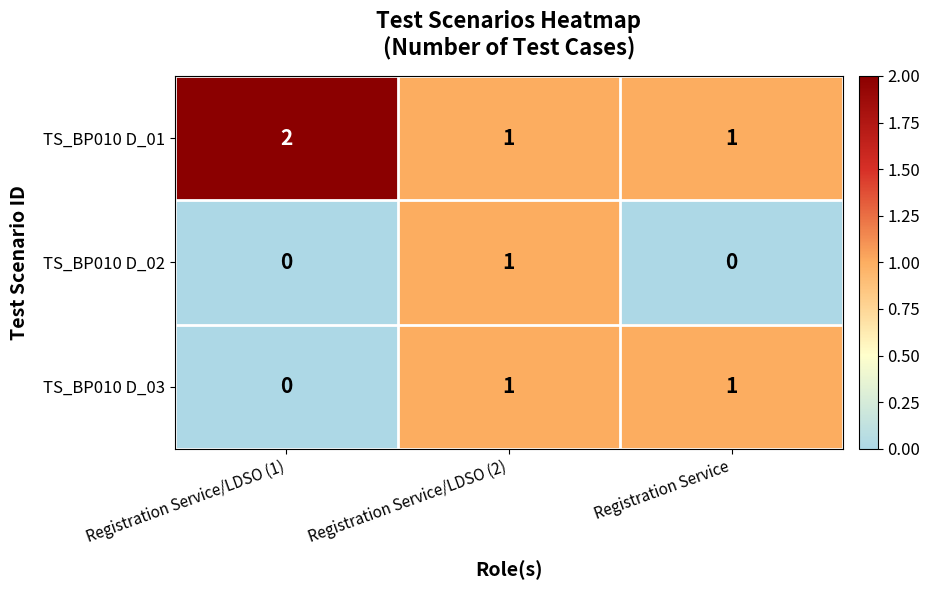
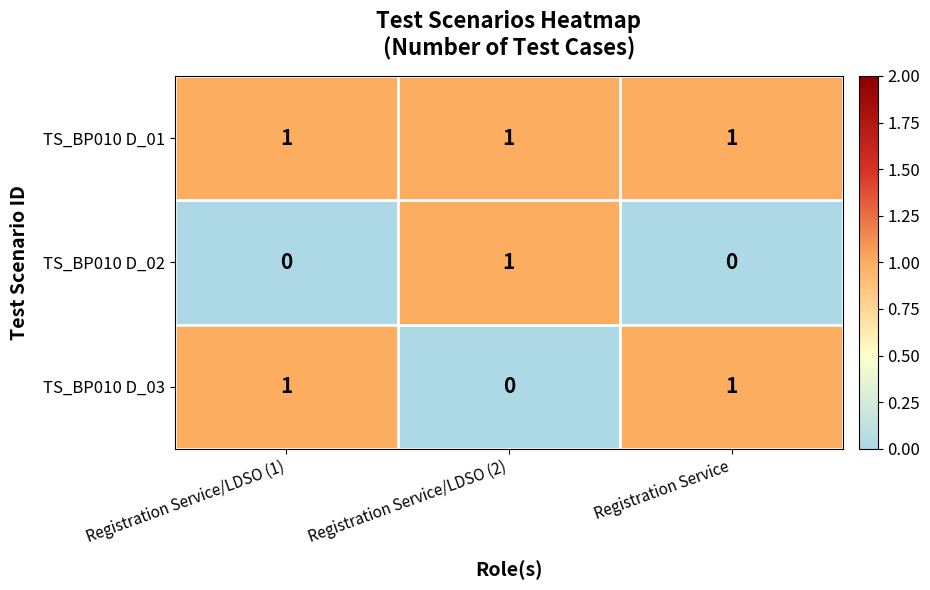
TS_BP010 D_01, Registration Service/LDSO (1): 2 -> 1
TS_BP010 D_03, Registration Service/LDSO (1): 0 -> 1
TS_BP010 D_03, Registration Service/LDSO (2): 1 -> 0
